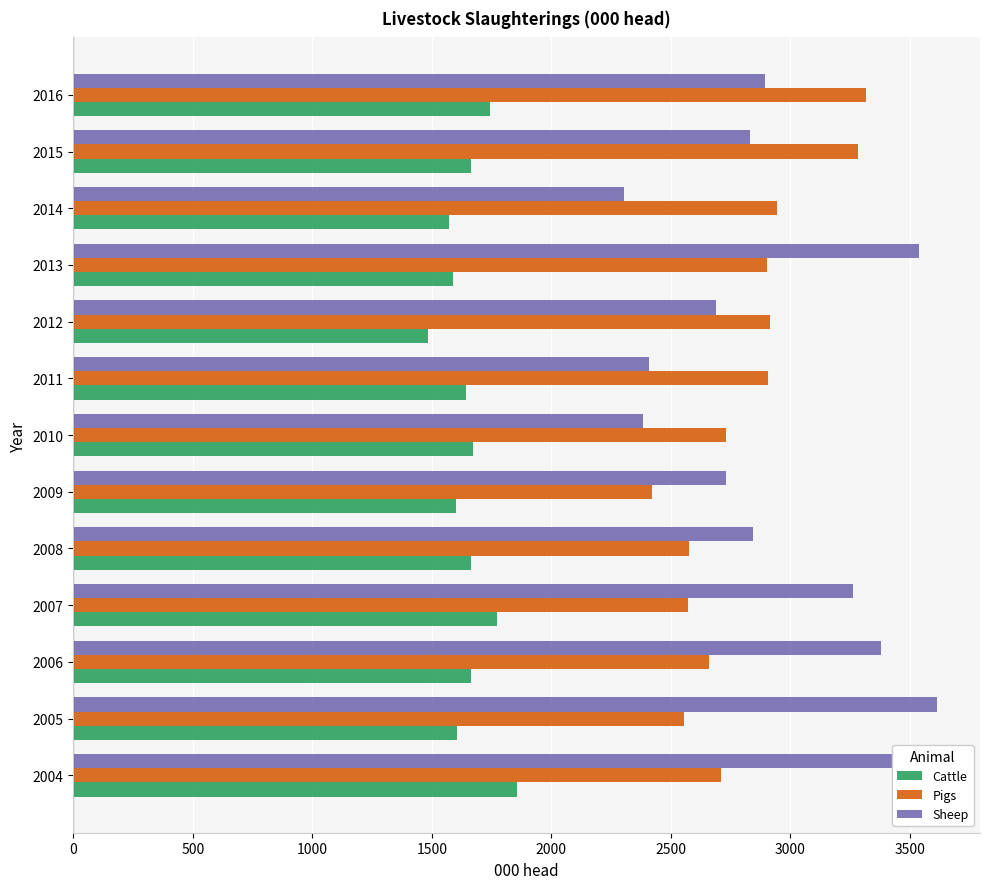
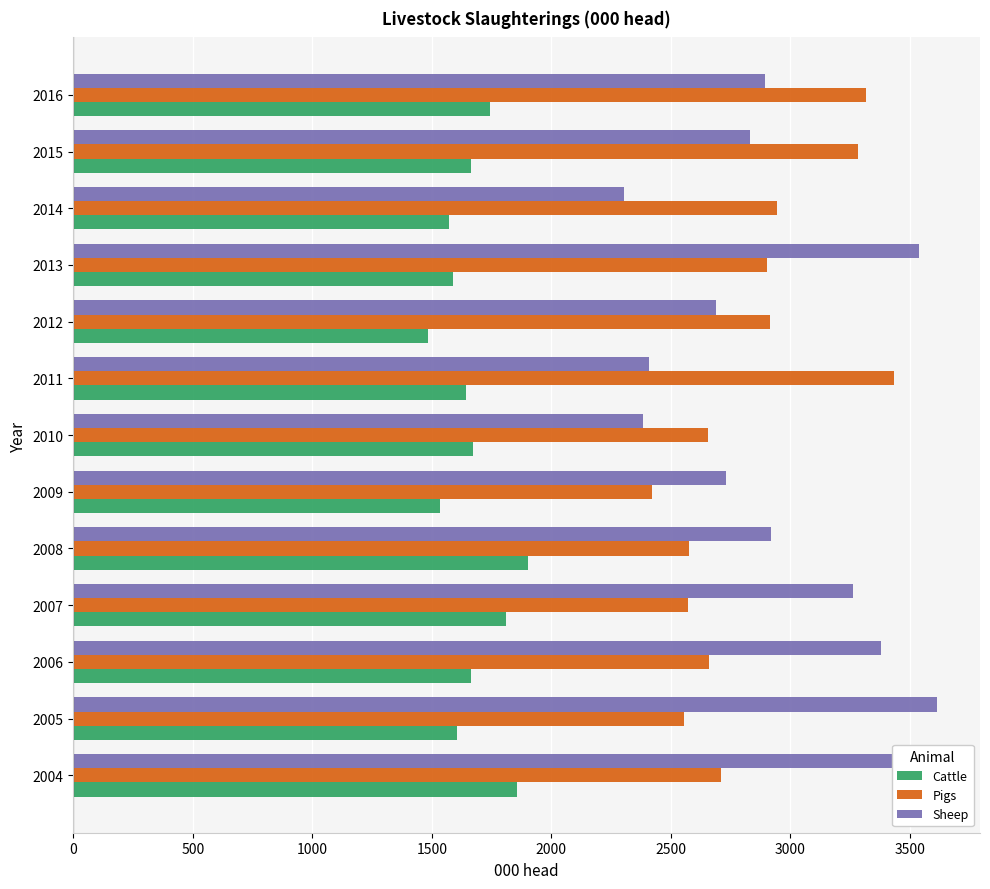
Pigs, 2011: 2910 -> 3430
Pigs, 2010: 2730 -> 2660
Cattle, 2009: 1600 -> 1530
Sheep, 2008: 2840 -> 2920
Cattle, 2008: 1660 -> 1900
Cattle, 2007: 1770 -> 1810
